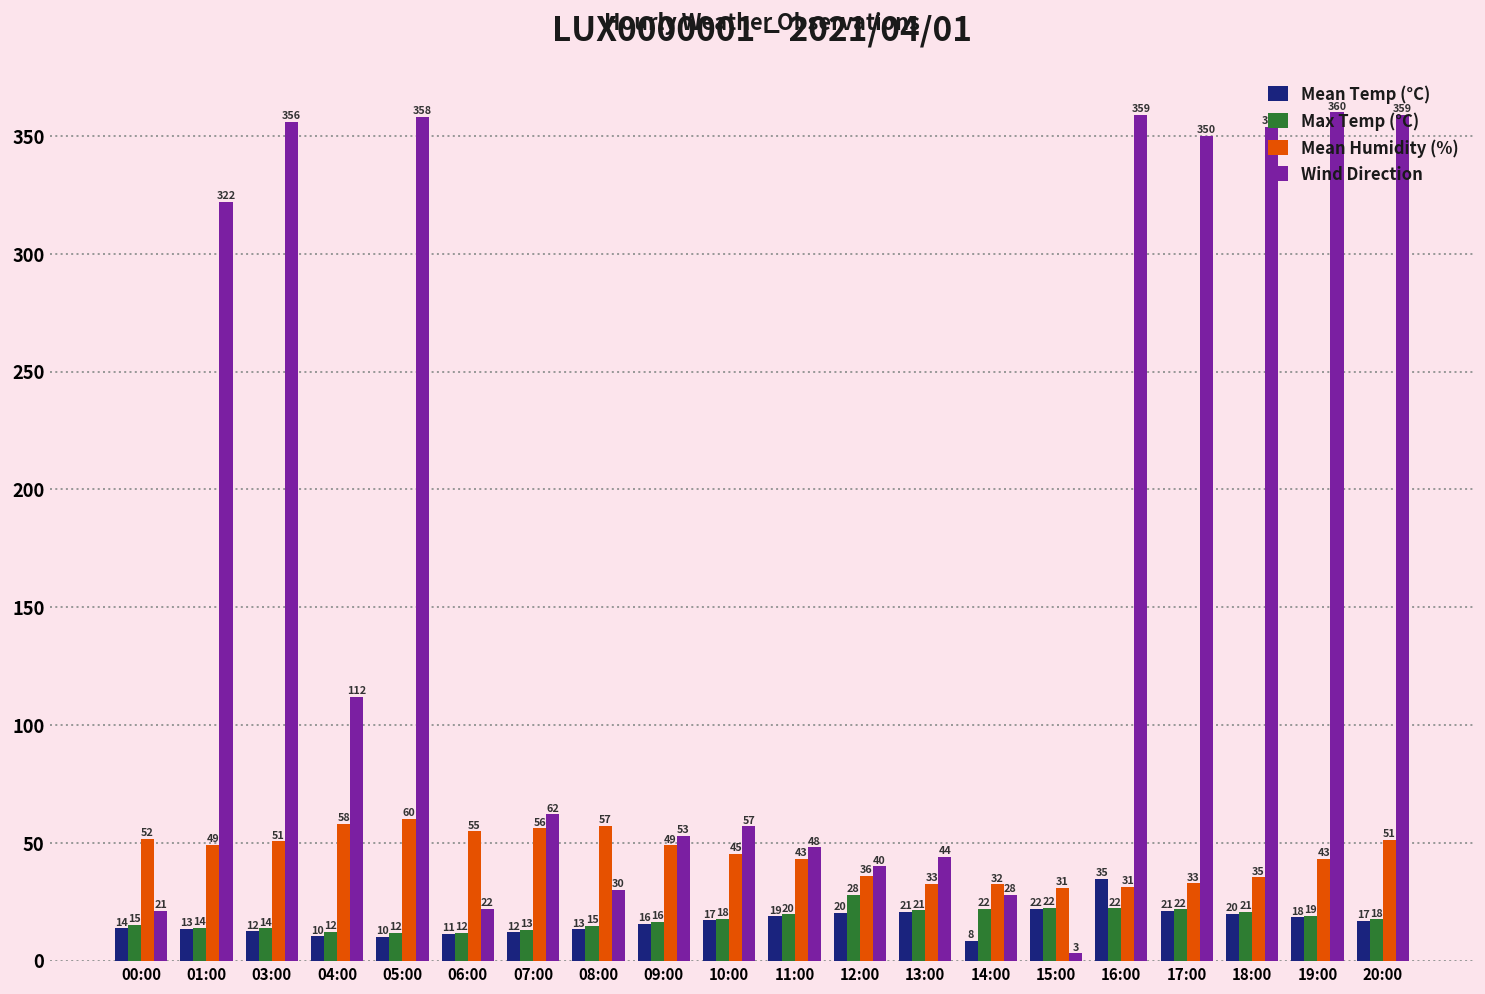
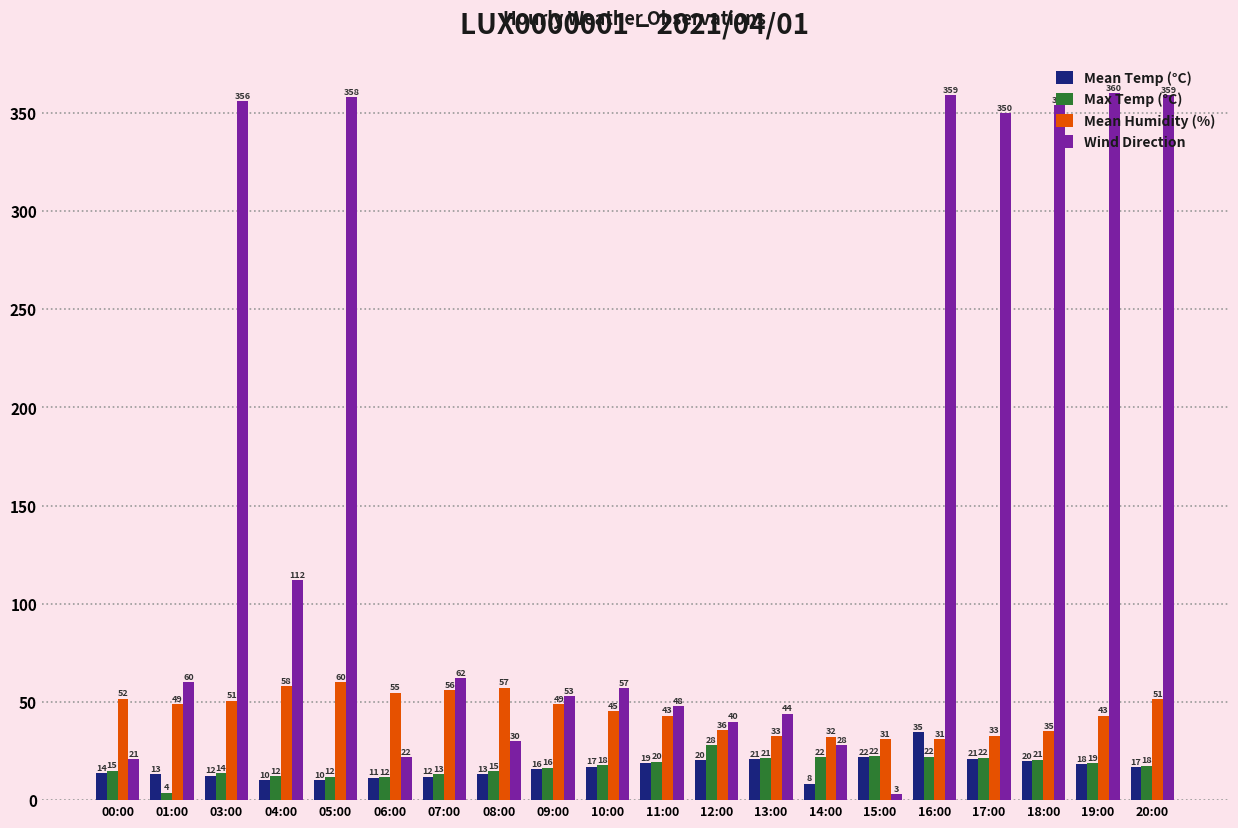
Max Temp (°C), 01:00: 14 -> 4
Wind Direction, 01:00: 322 -> 60
